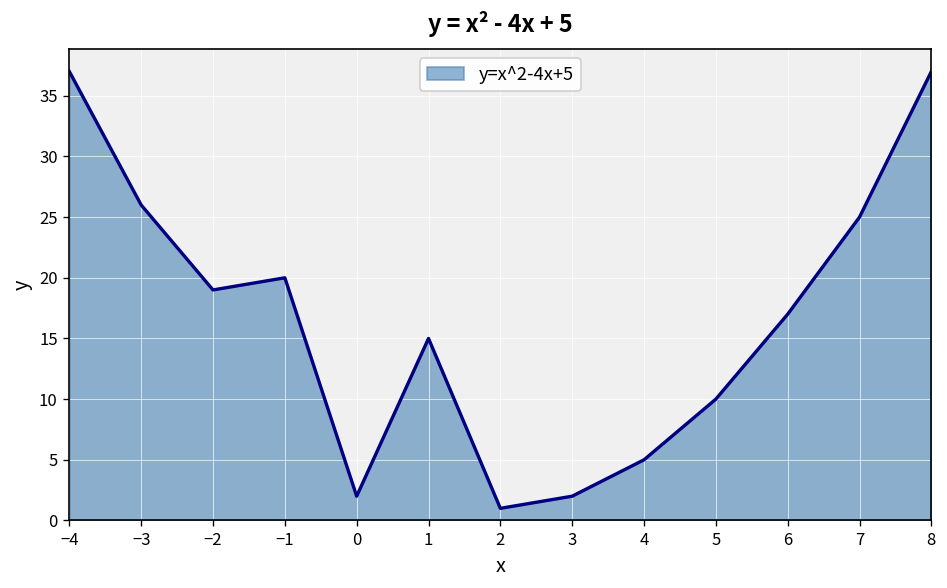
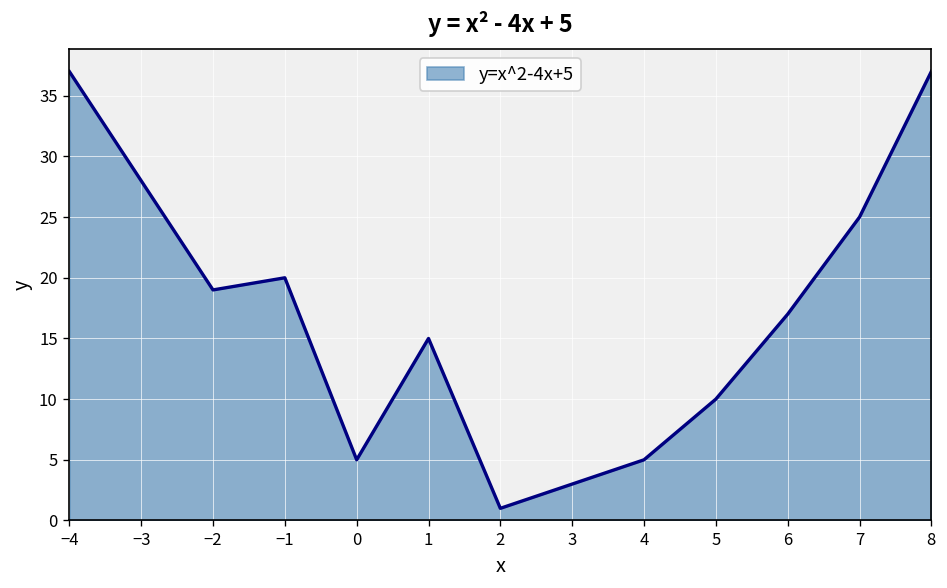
−3: 26 -> 28
0: 2 -> 5
3: 2 -> 3
